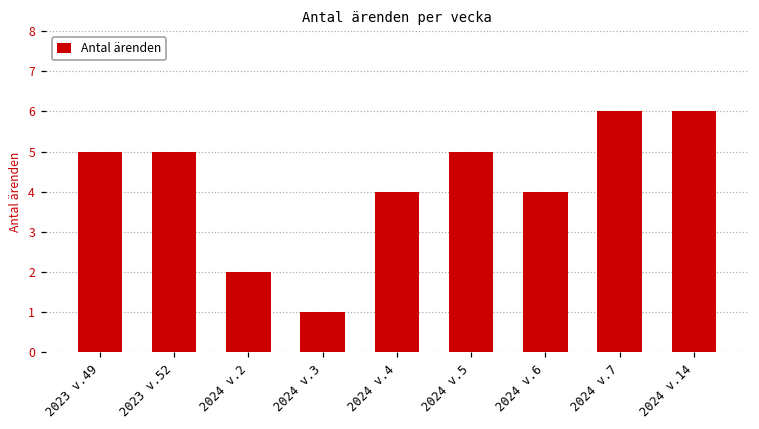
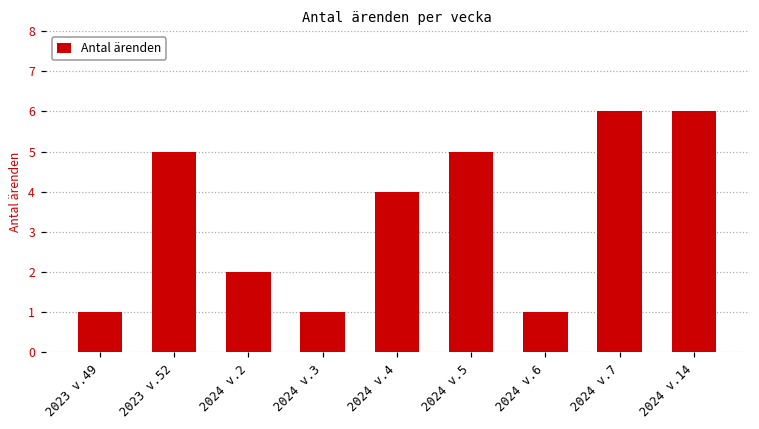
2023 v.49: 5 -> 1
2024 v.6: 4 -> 1
